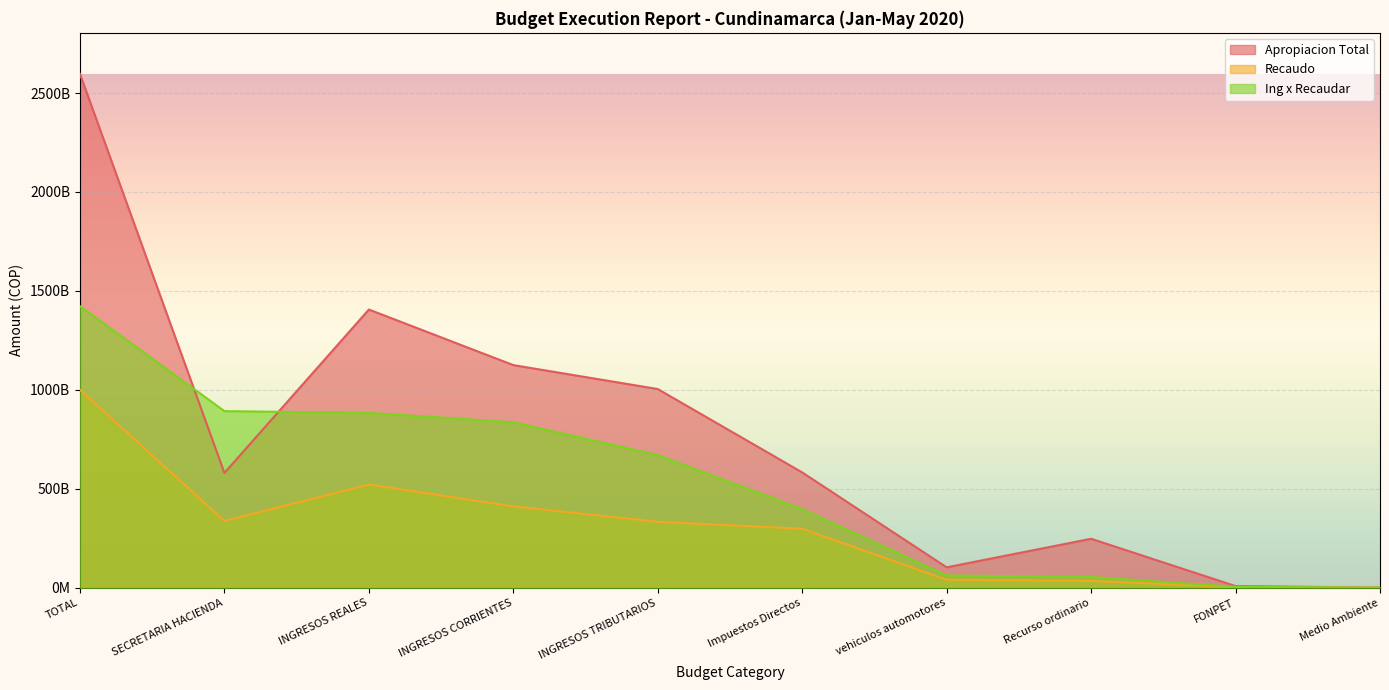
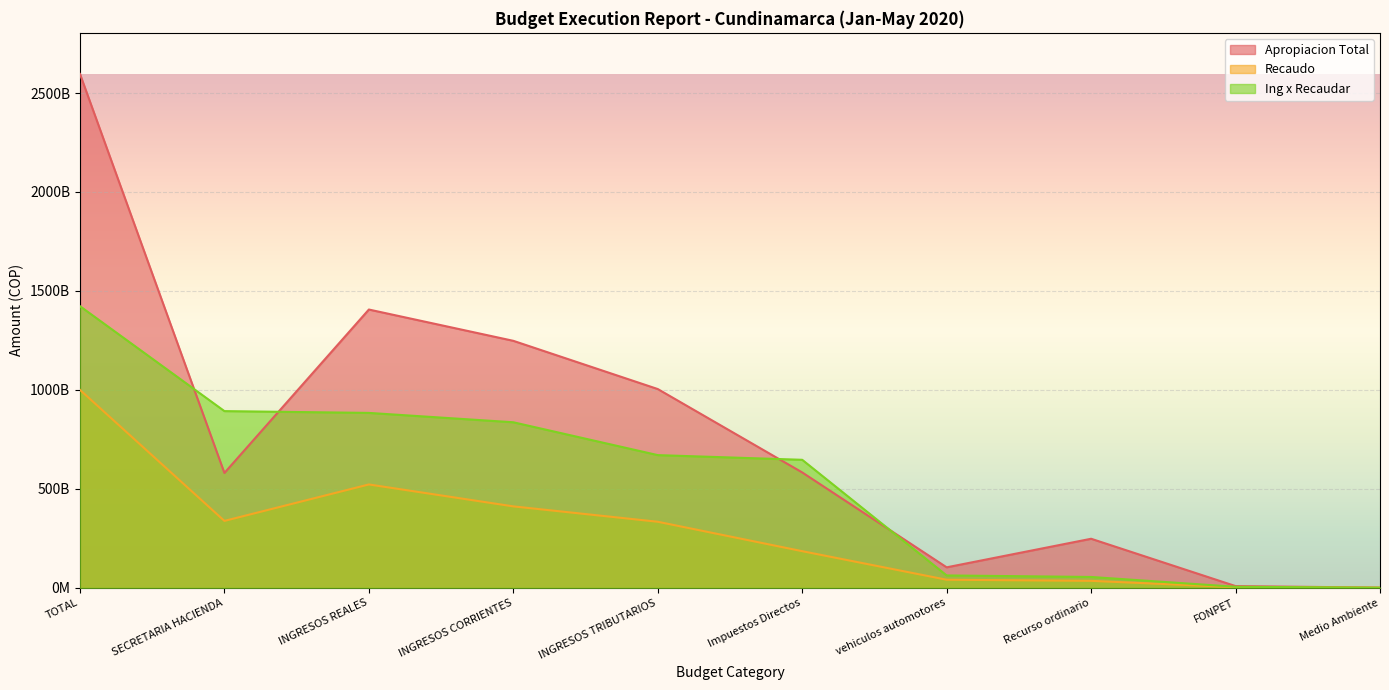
Apropiacion Total, INGRESOS CORRIENTES: 1130000000000 -> 1250000000000
Recaudo, Impuestos Directos: 300000000000 -> 190000000000
Ing x Recaudar, Impuestos Directos: 400000000000 -> 650000000000
